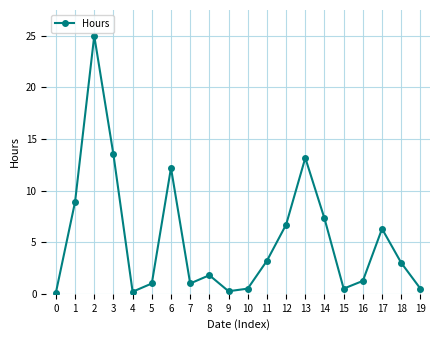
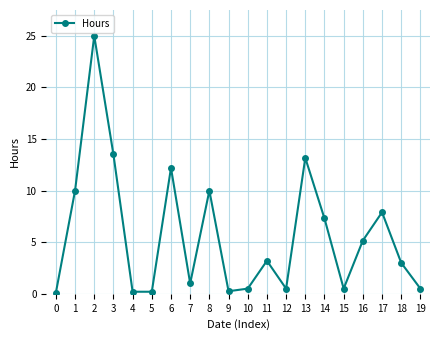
1: 8.9 -> 10.0
5: 1.0 -> 0.2
8: 1.8 -> 10.0
12: 6.7 -> 0.5
16: 1.3 -> 5.2
17: 6.3 -> 7.9
